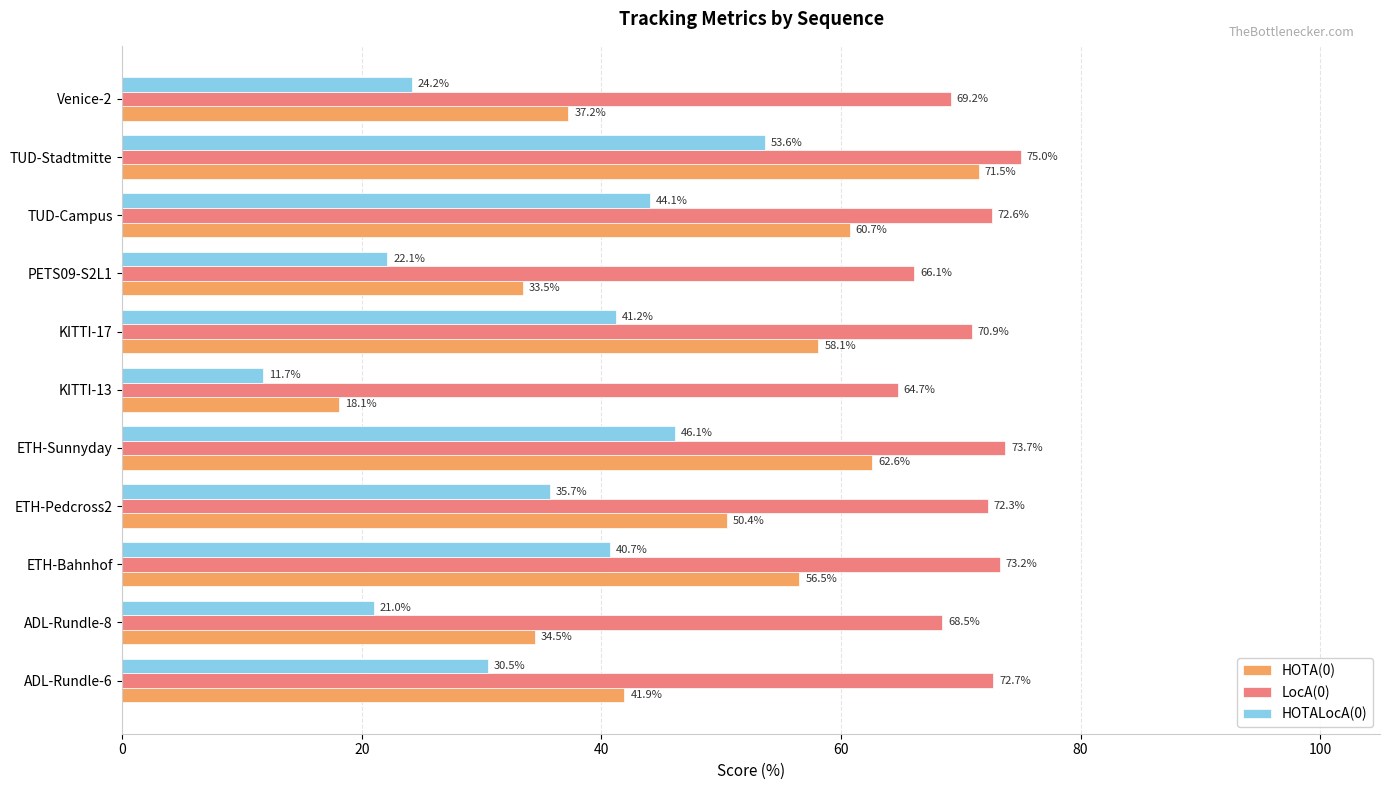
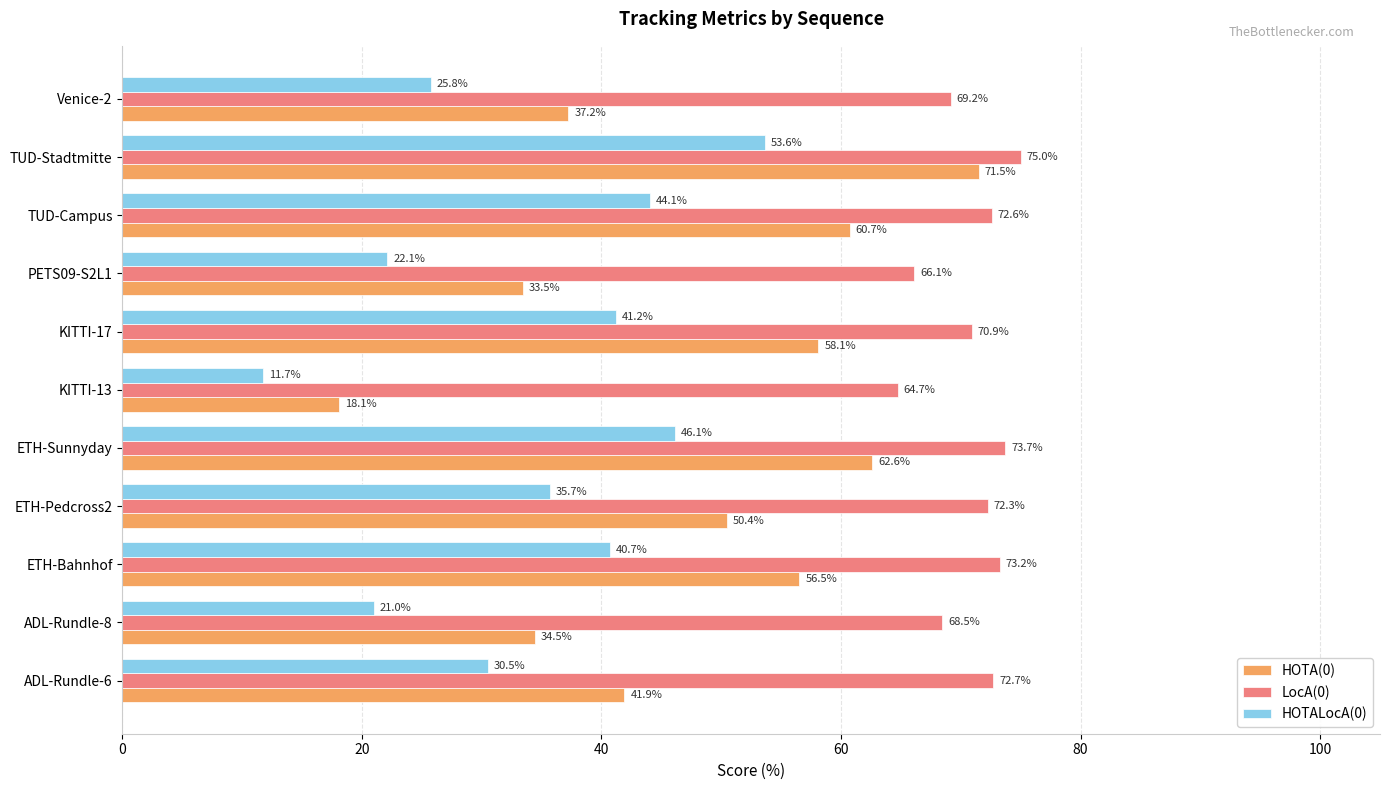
HOTALocA(0), Venice-2: 24.2% -> 25.8%
